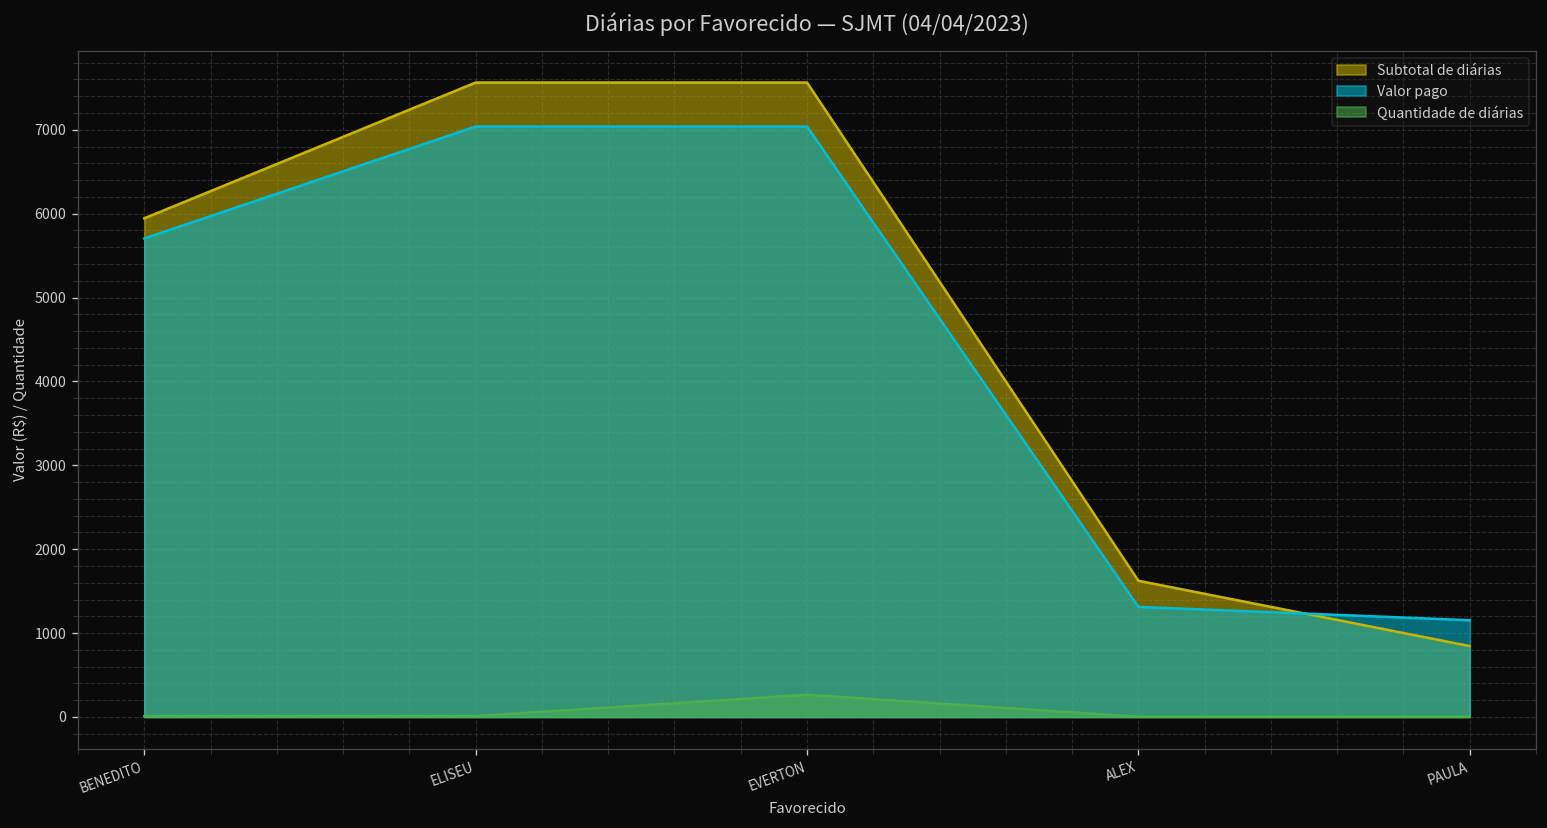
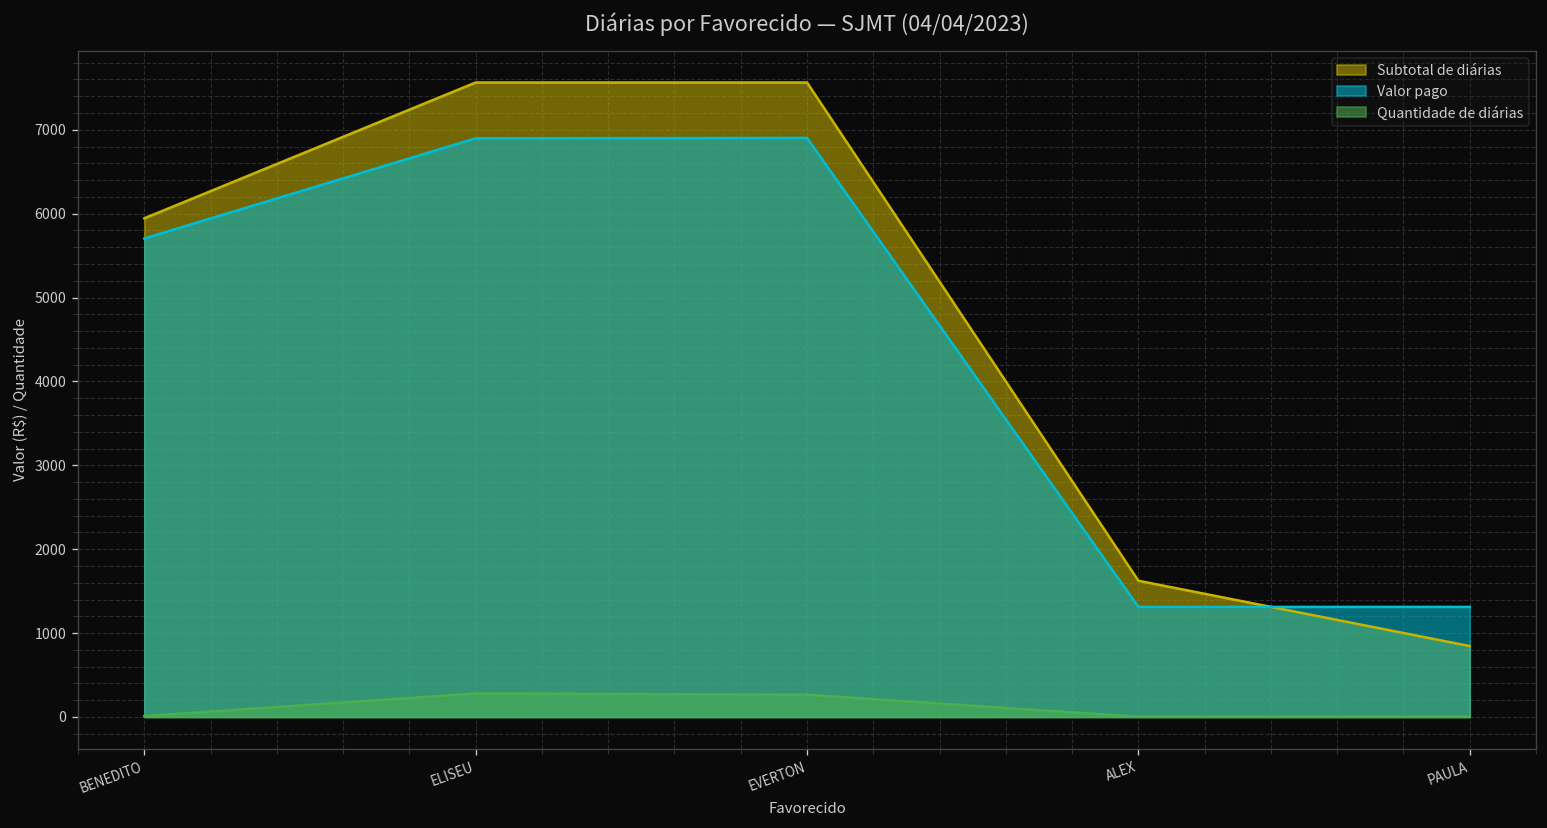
Valor pago, ELISEU: 7000 -> 6900
Quantidade de diárias, ELISEU: 0 -> 300
Valor pago, EVERTON: 7000 -> 6900
Valor pago, PAULA: 1200 -> 1300
